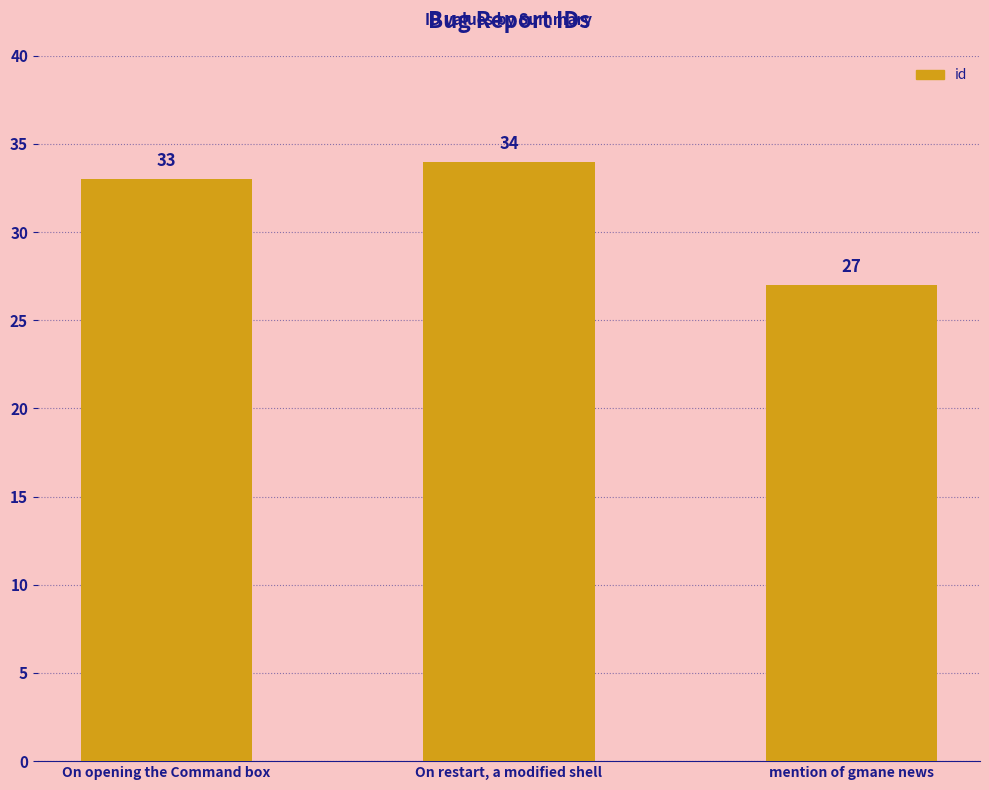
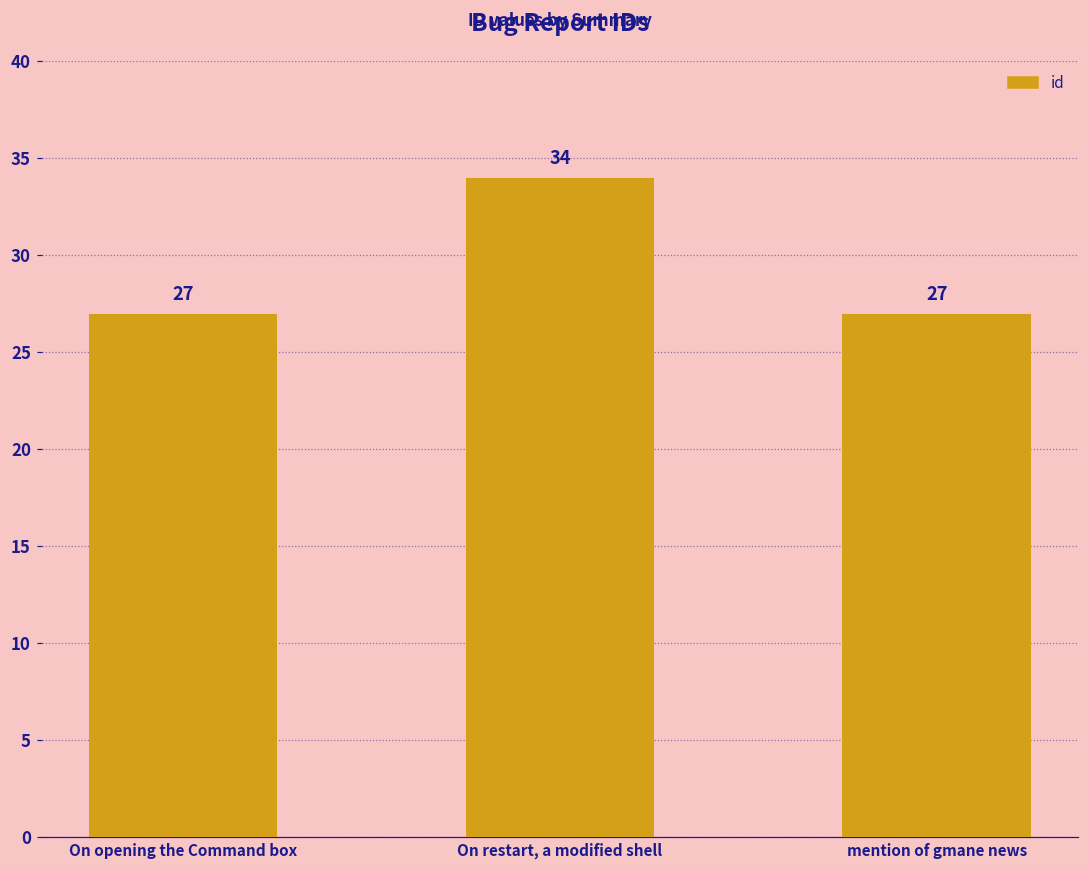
On opening the Command box: 33 -> 27
